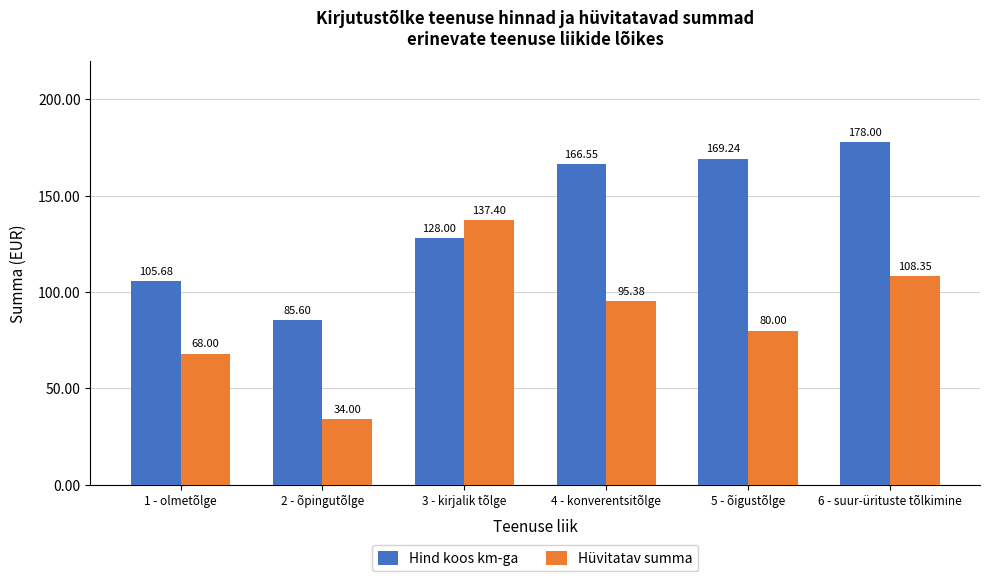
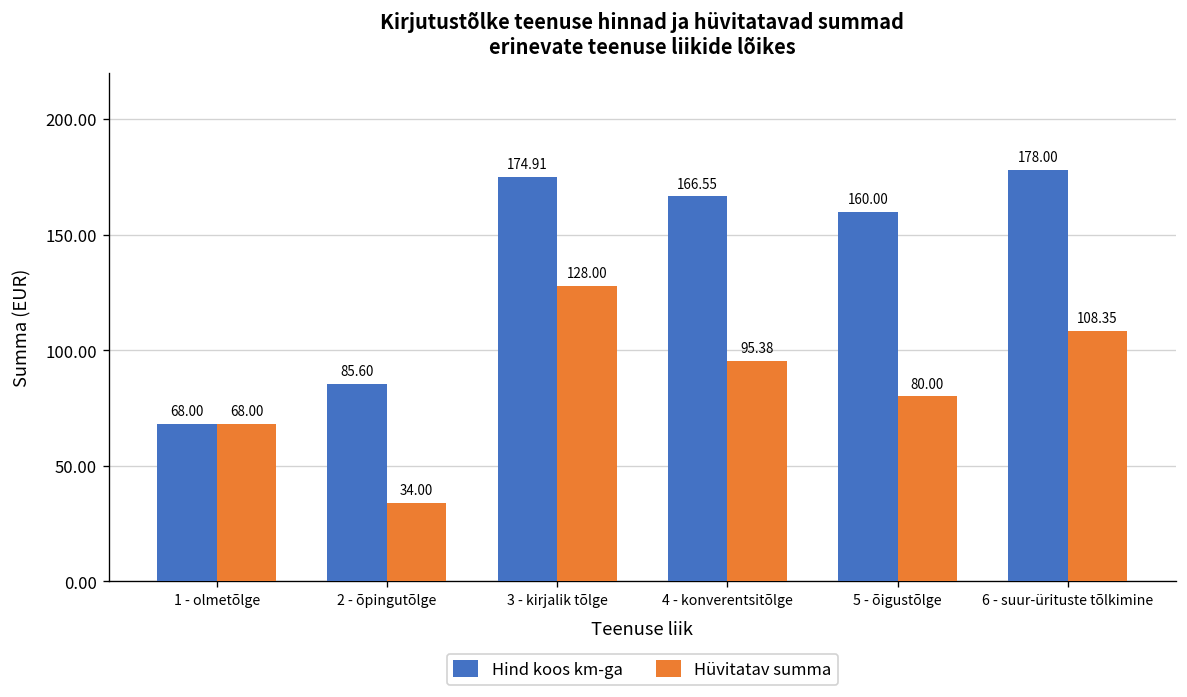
Hind koos km-ga, 1 - olmetõlge: 105.68 -> 68.00
Hind koos km-ga, 3 - kirjalik tõlge: 128.00 -> 174.91
Hüvitatav summa, 3 - kirjalik tõlge: 137.40 -> 128.00
Hind koos km-ga, 5 - õigustõlge: 169.24 -> 160.00
